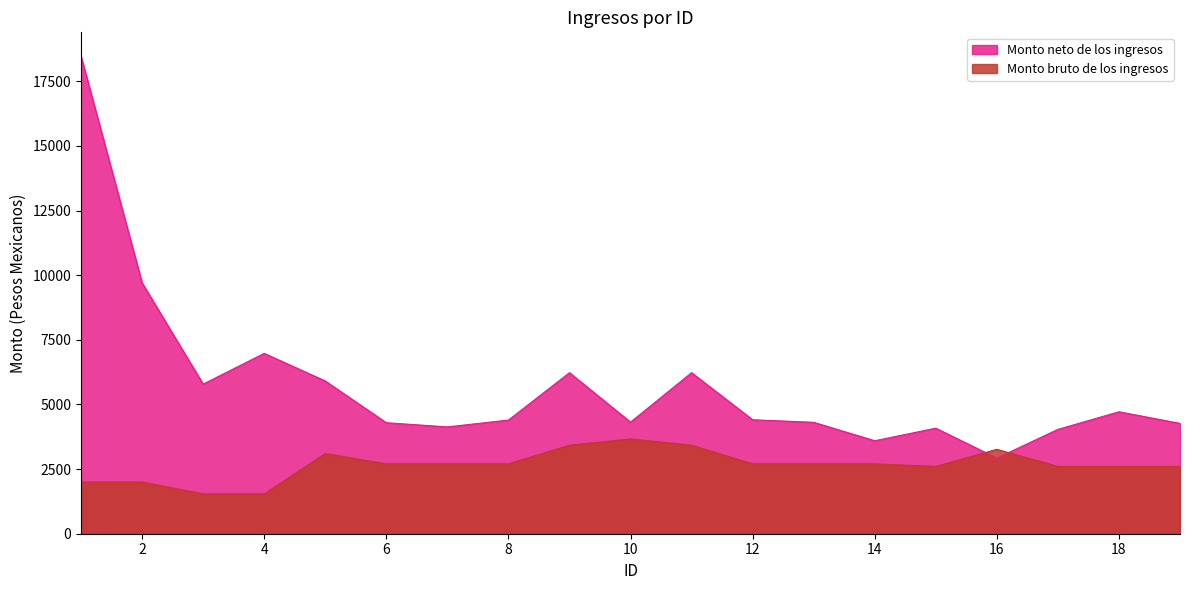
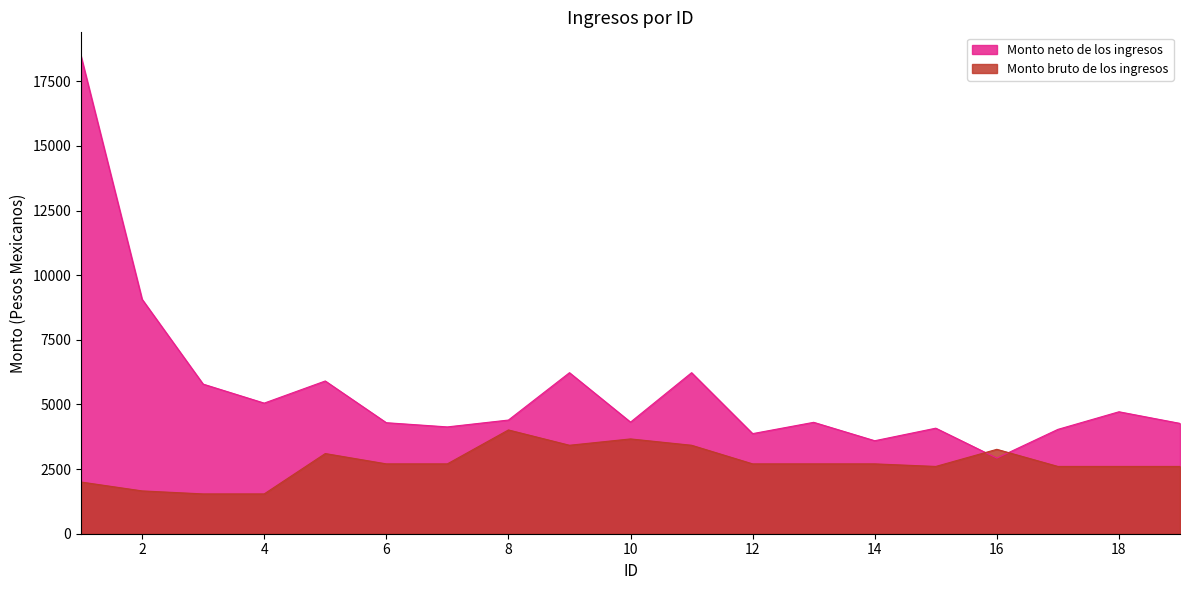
Monto neto de los ingresos, 2: 9700 -> 9100
Monto bruto de los ingresos, 2: 2000 -> 1700
Monto neto de los ingresos, 4: 7000 -> 5100
Monto bruto de los ingresos, 8: 2700 -> 4000
Monto neto de los ingresos, 12: 4400 -> 3900
